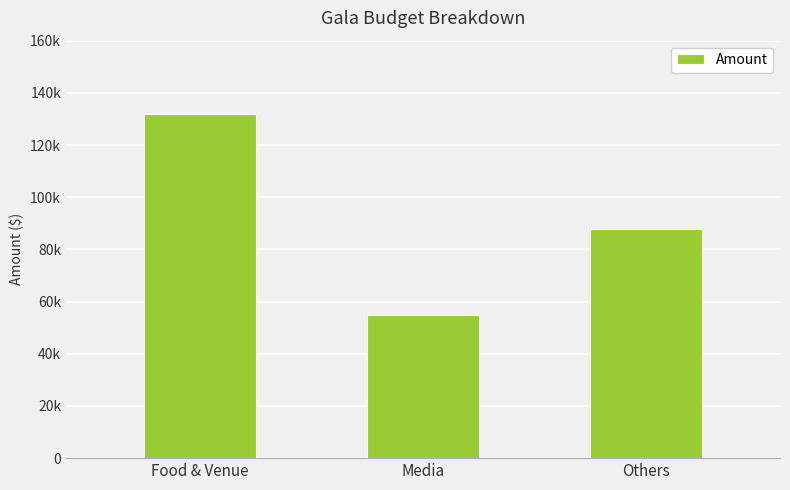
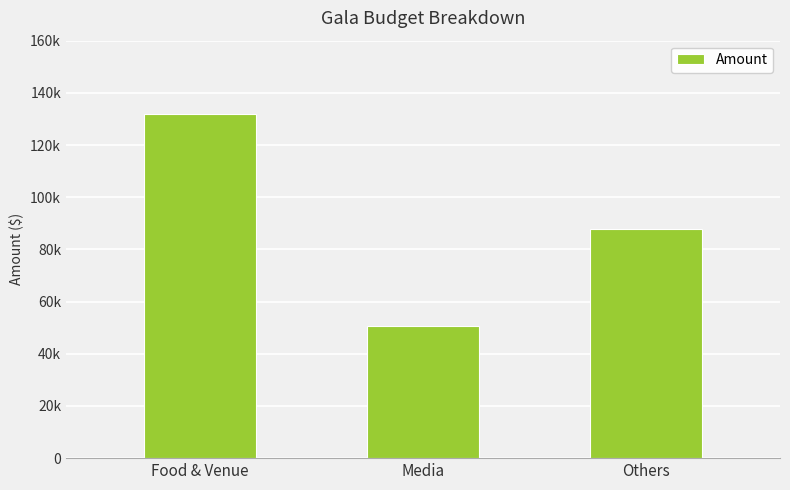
Media: 55000 -> 50000
